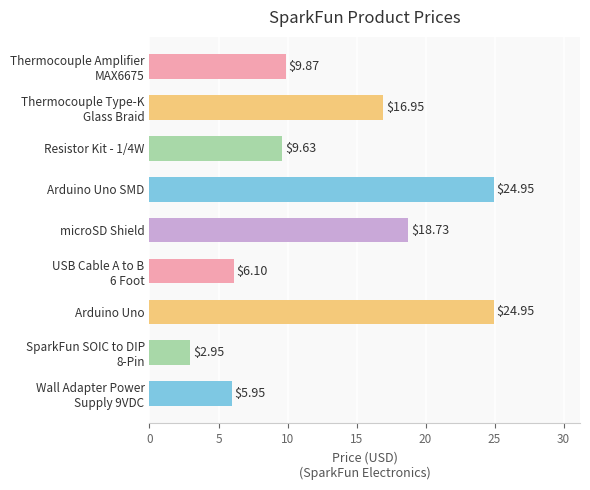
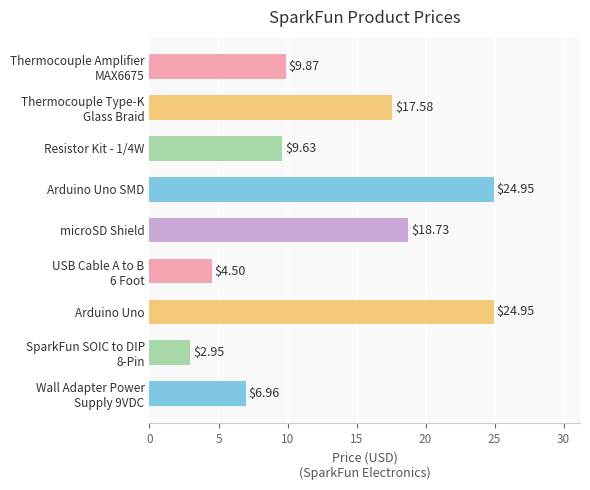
Thermocouple Type-K Glass Braid: $16.95 -> $17.58
USB Cable A to B 6 Foot: $6.10 -> $4.50
Wall Adapter Power Supply 9VDC: $5.95 -> $6.96
